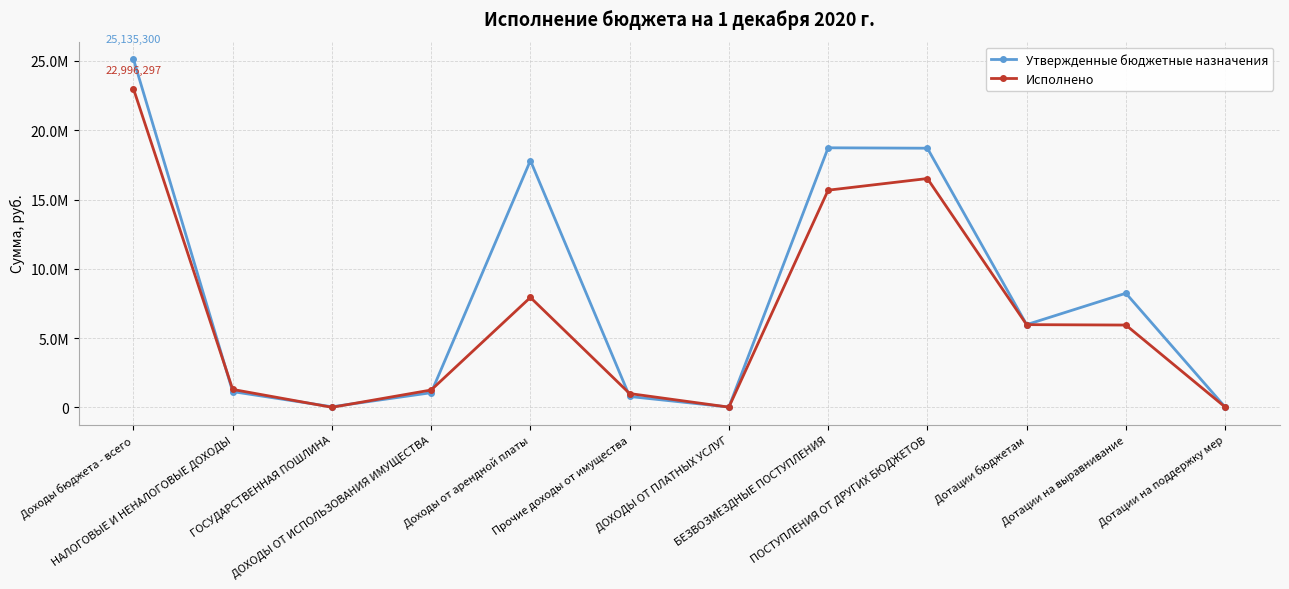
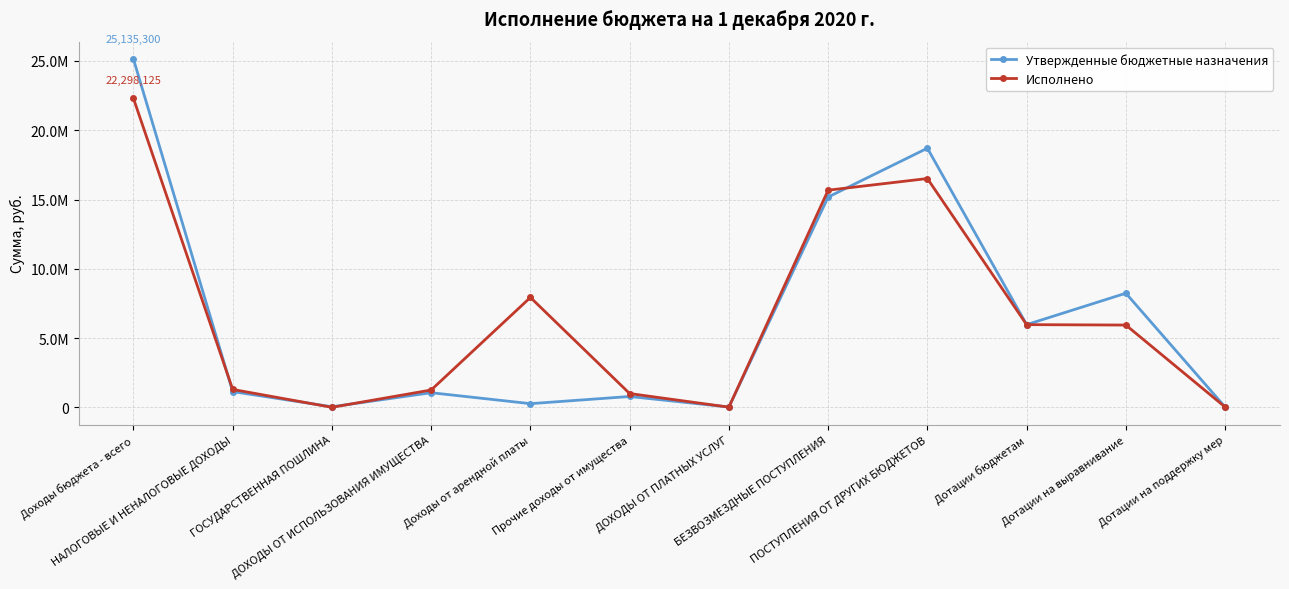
Исполнено, Доходы бюджета - всего: 22,996,297 -> 22,298,125
Утвержденные бюджетные назначения, Доходы от арендной платы: 17800000 -> 300000
Утвержденные бюджетные назначения, БЕЗВОЗМЕЗДНЫЕ ПОСТУПЛЕНИЯ: 18700000 -> 15200000
